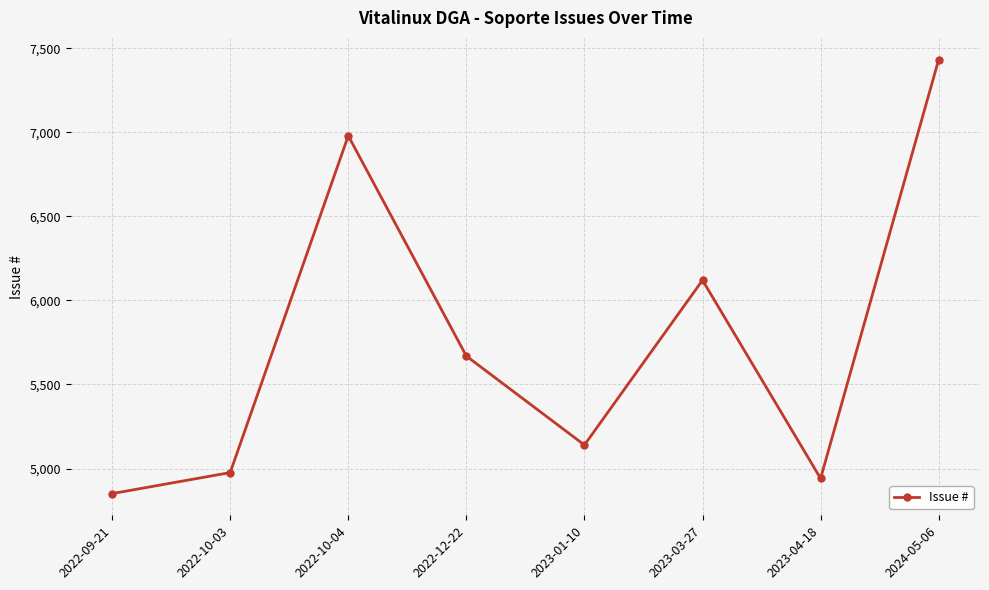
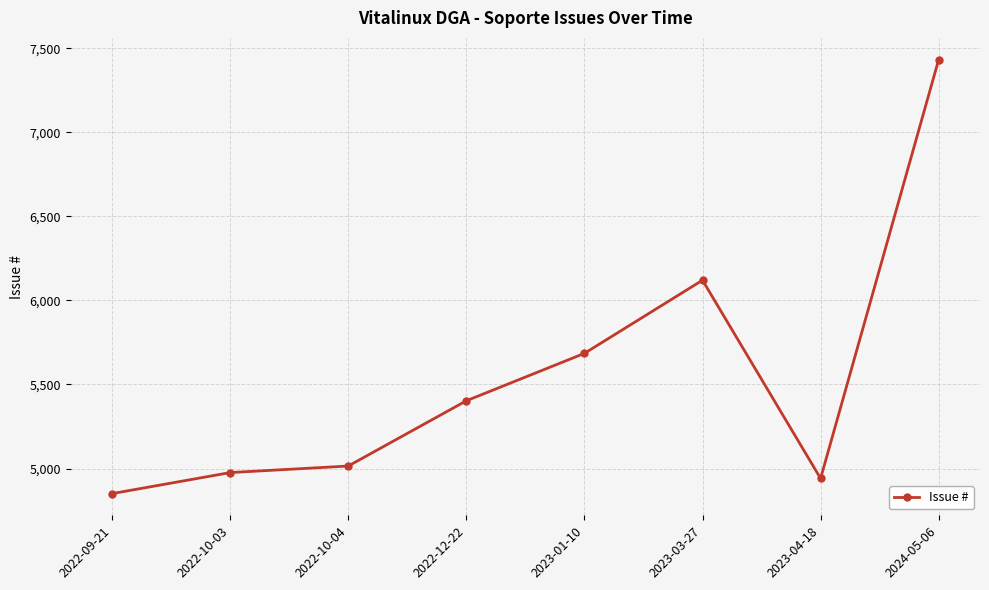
2022-10-04: 6,980 -> 5,020
2022-12-22: 5,670 -> 5,400
2023-01-10: 5,140 -> 5,690
